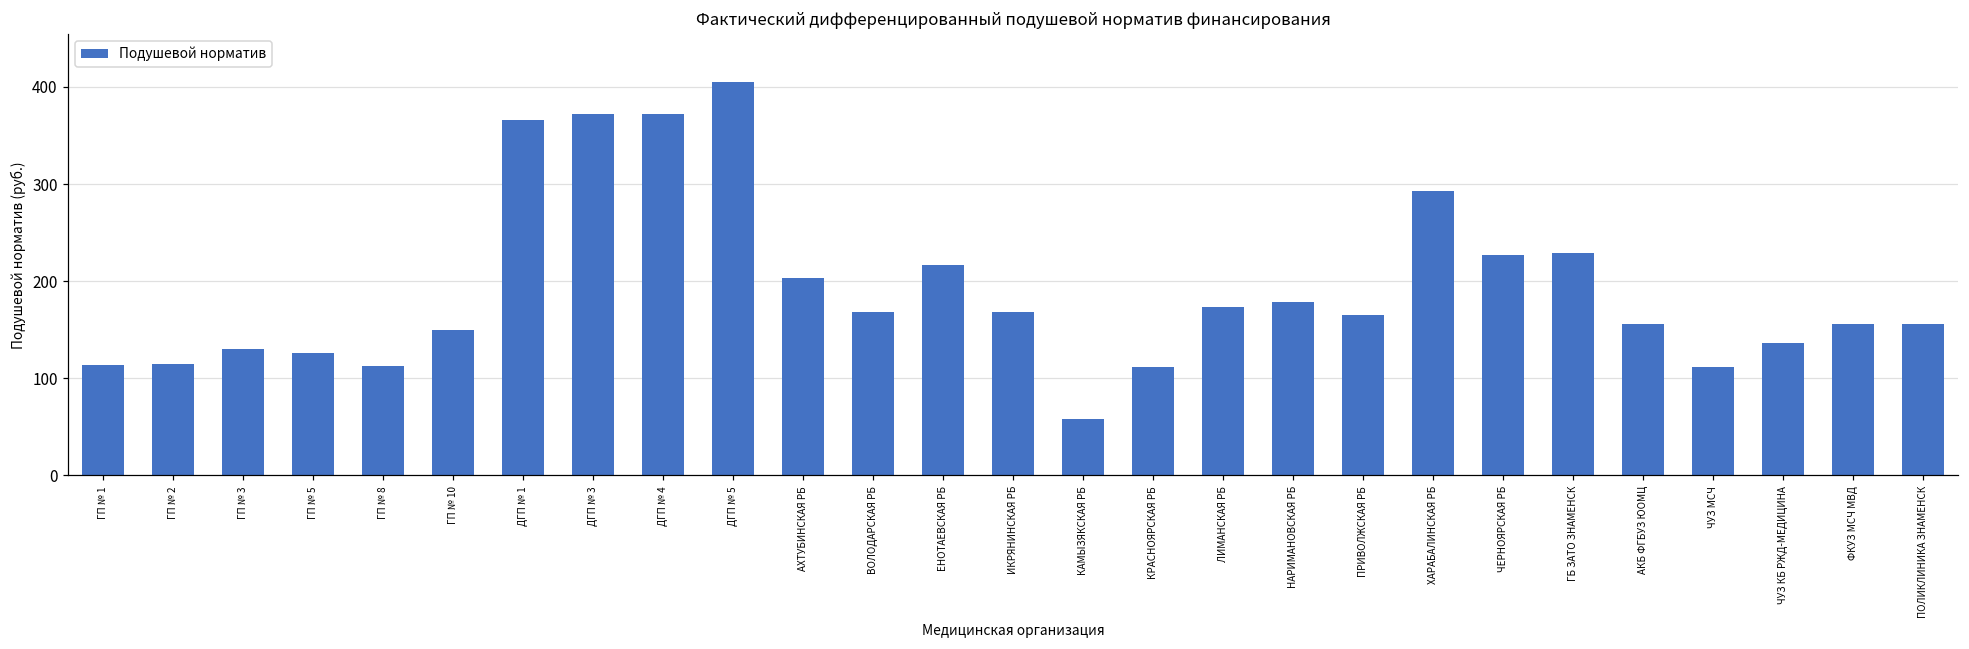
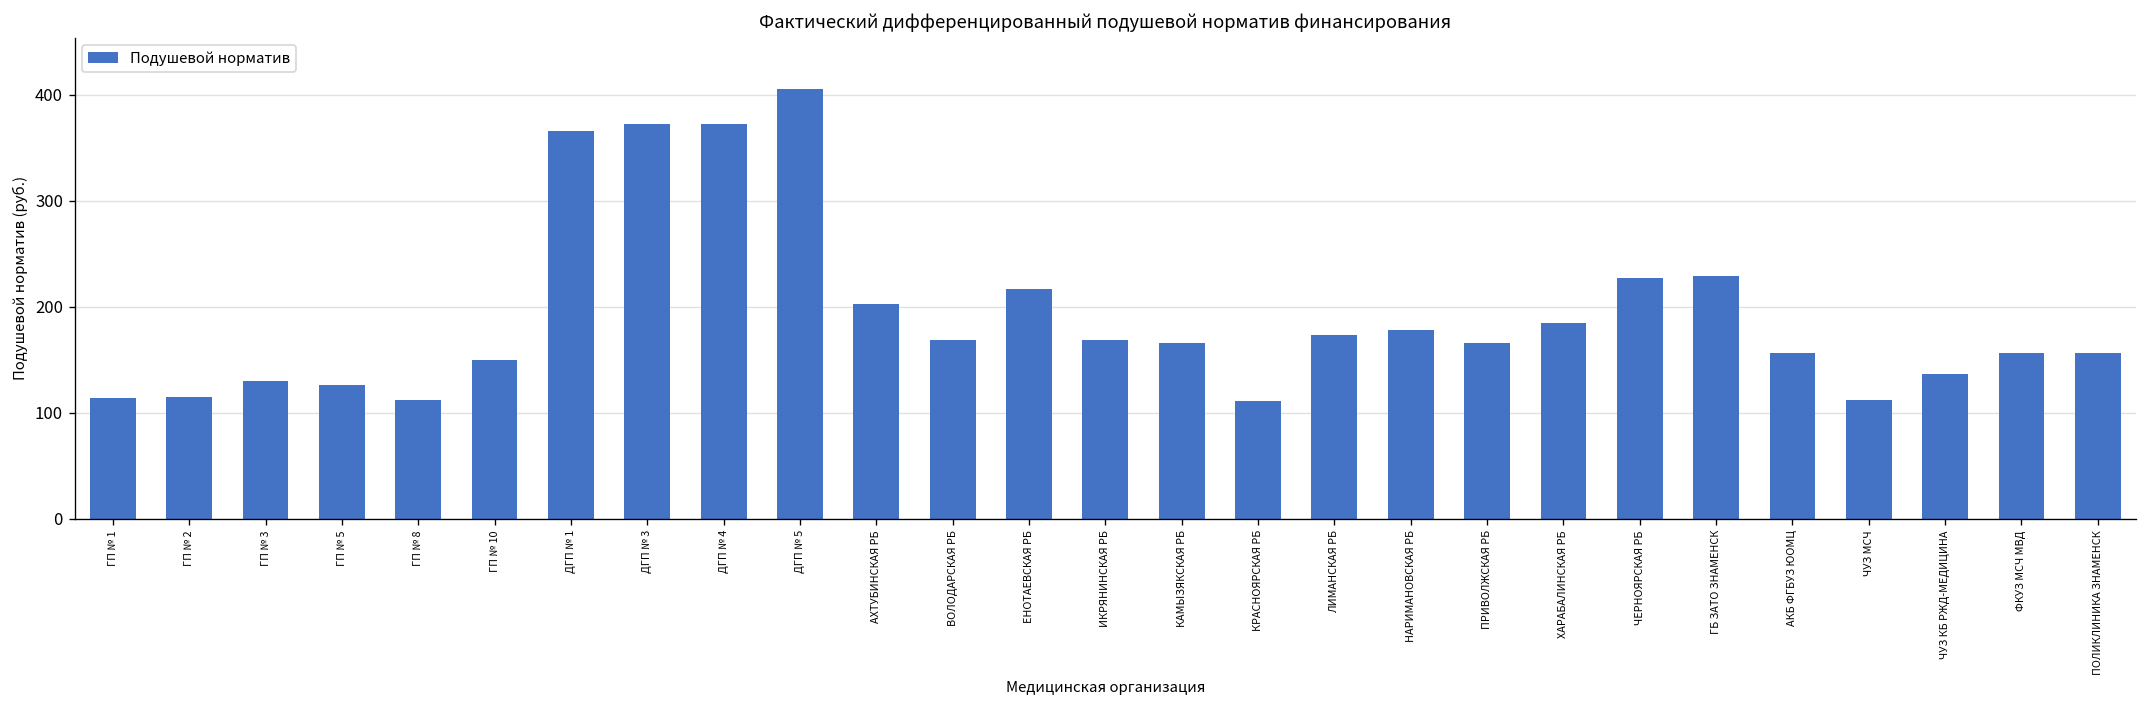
КАМЫЗЯКСКАЯ РБ: 60 -> 170
ХАРАБАЛИНСКАЯ РБ: 290 -> 180
